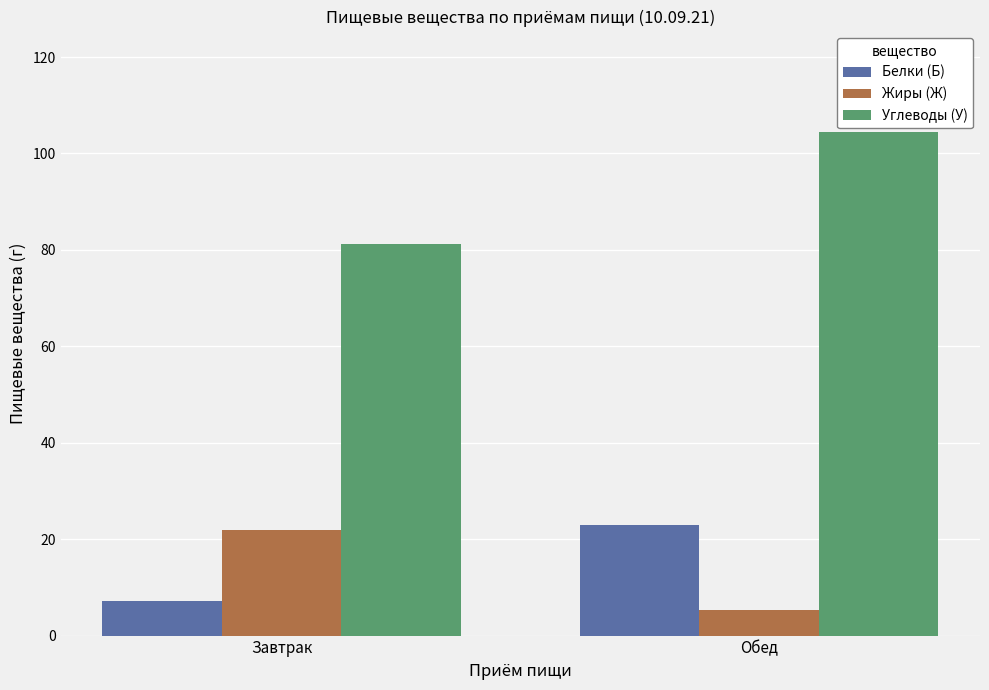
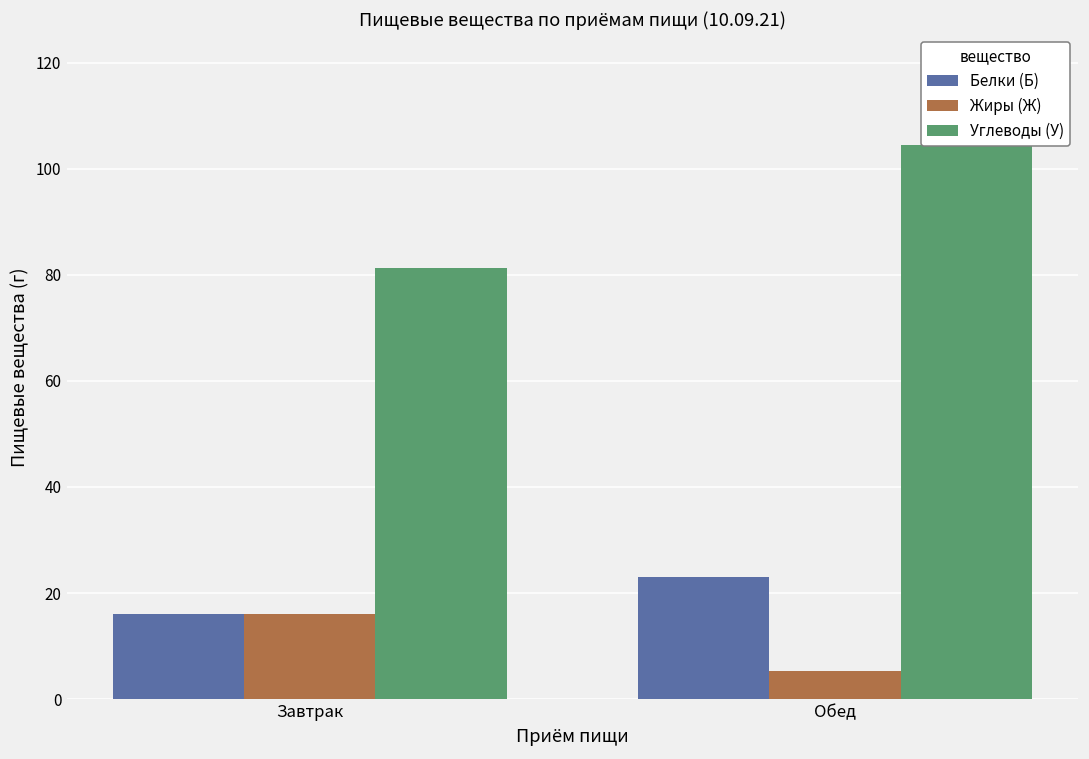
Белки (Б), Завтрак: 7 -> 16
Жиры (Ж), Завтрак: 22 -> 16
